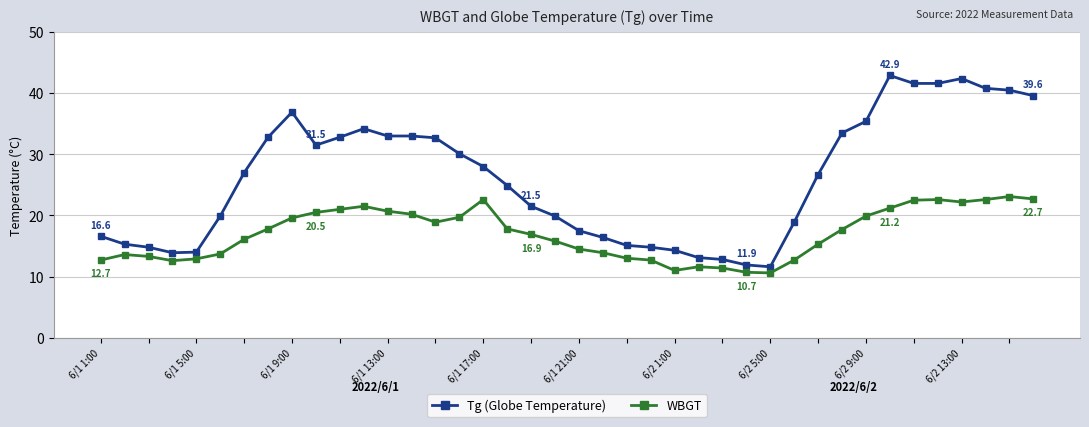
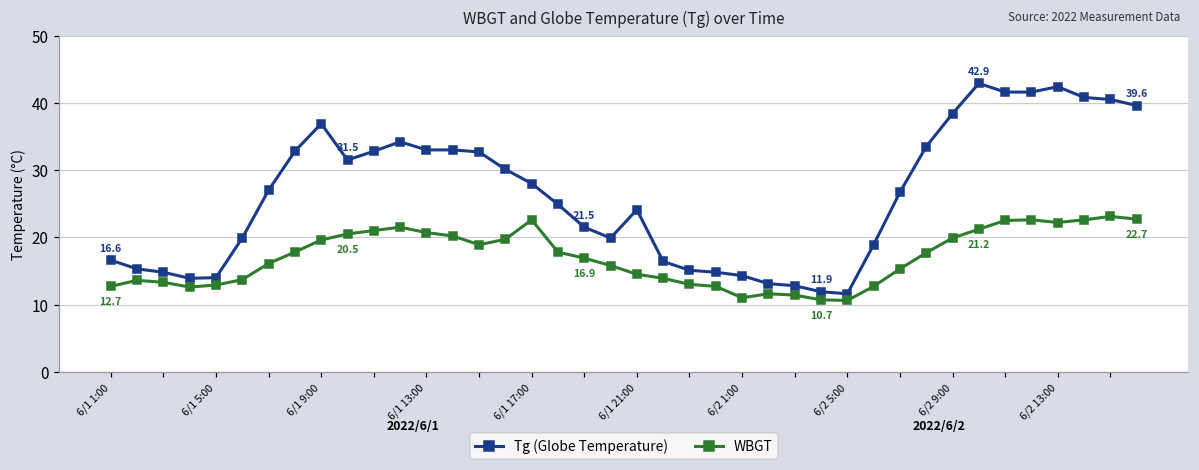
Tg (Globe Temperature), 6/1 21:00: 18 -> 24
Tg (Globe Temperature), 6/2 9:00: 35 -> 38
